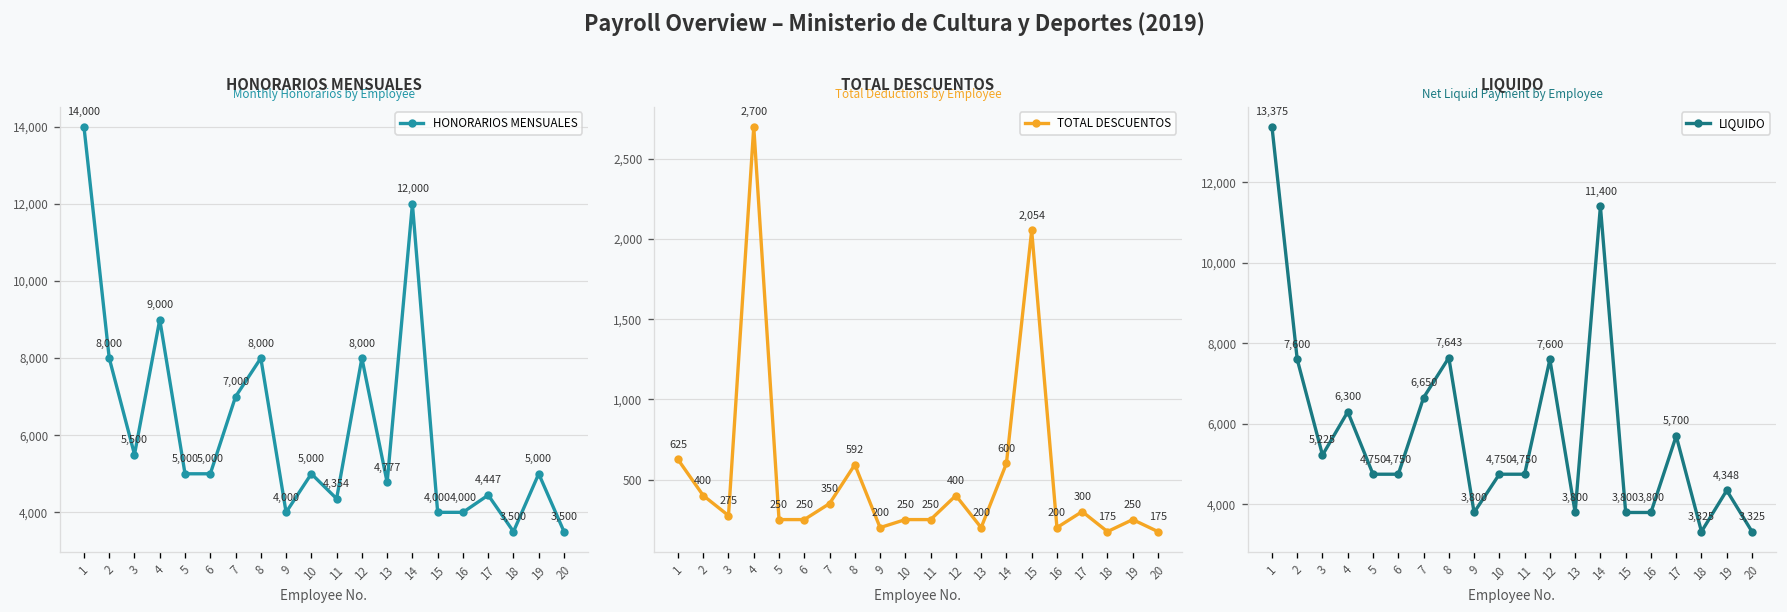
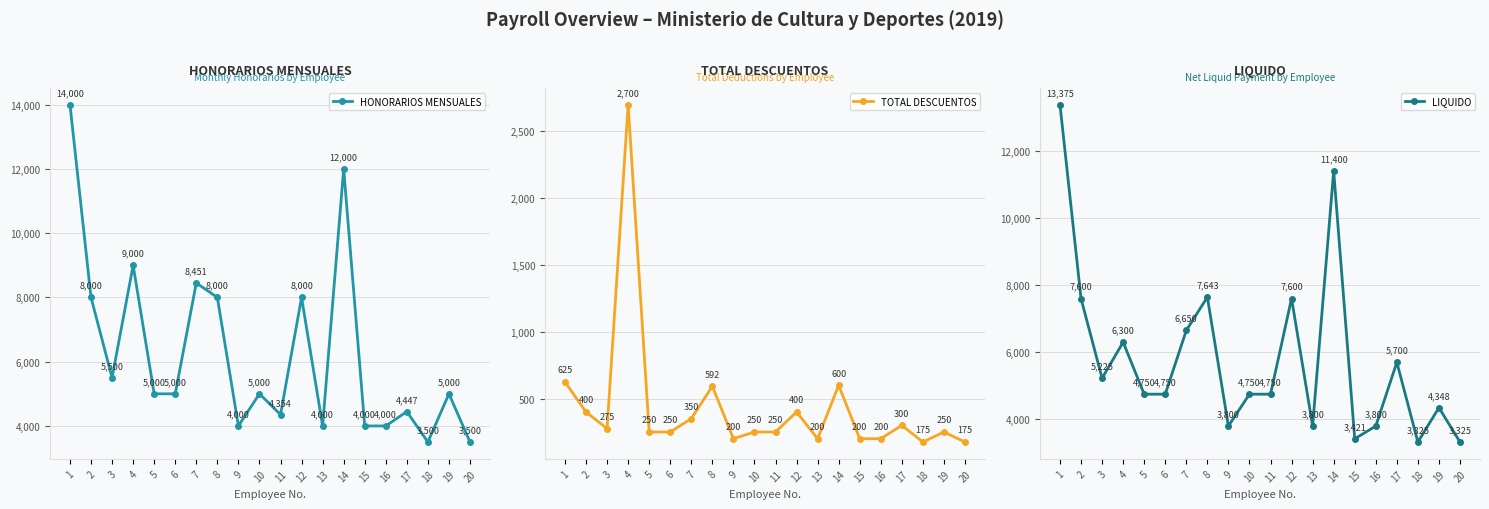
HONORARIOS MENSUALES, 7: 7,000 -> 8,451
HONORARIOS MENSUALES, 13: 4,777 -> 4,000
TOTAL DESCUENTOS, 15: 2,054 -> 200
LIQUIDO, 15: 3,800 -> 3,421
